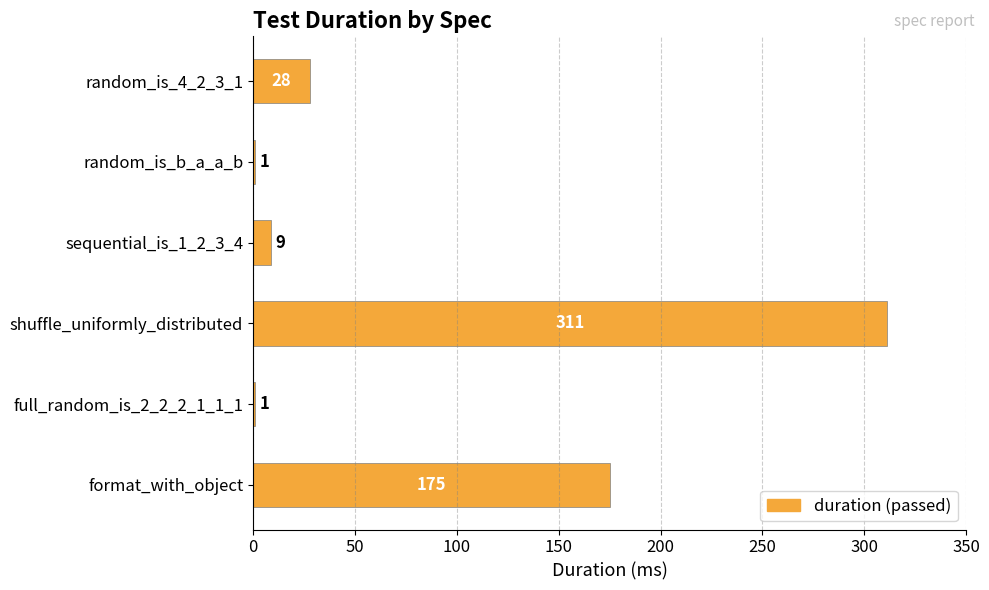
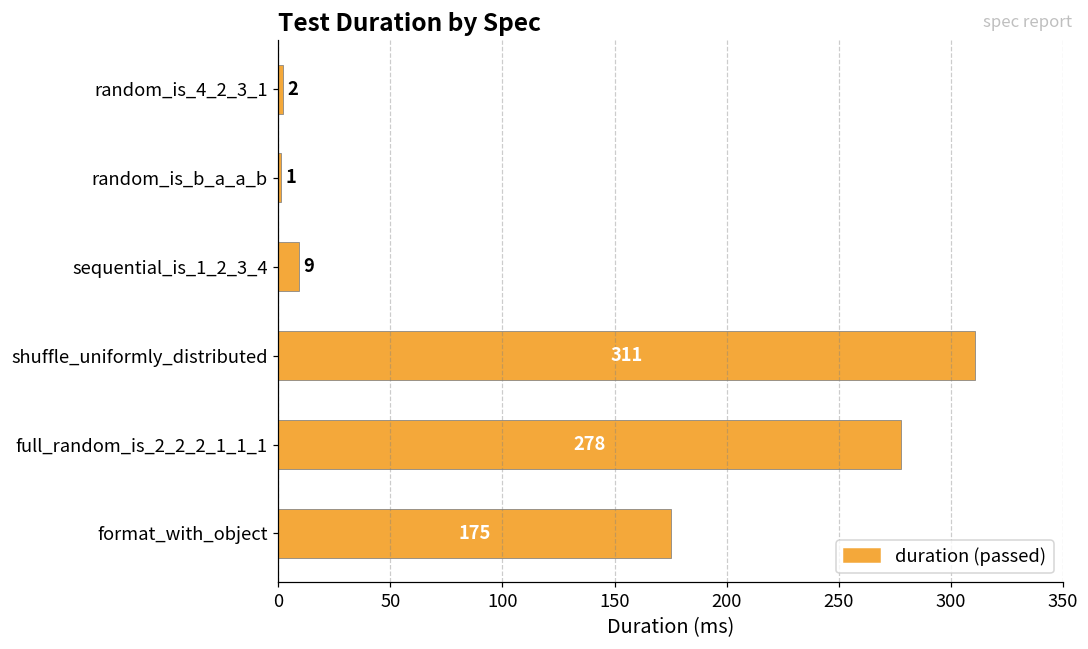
random_is_4_2_3_1: 28 -> 2
full_random_is_2_2_2_1_1_1: 1 -> 278
